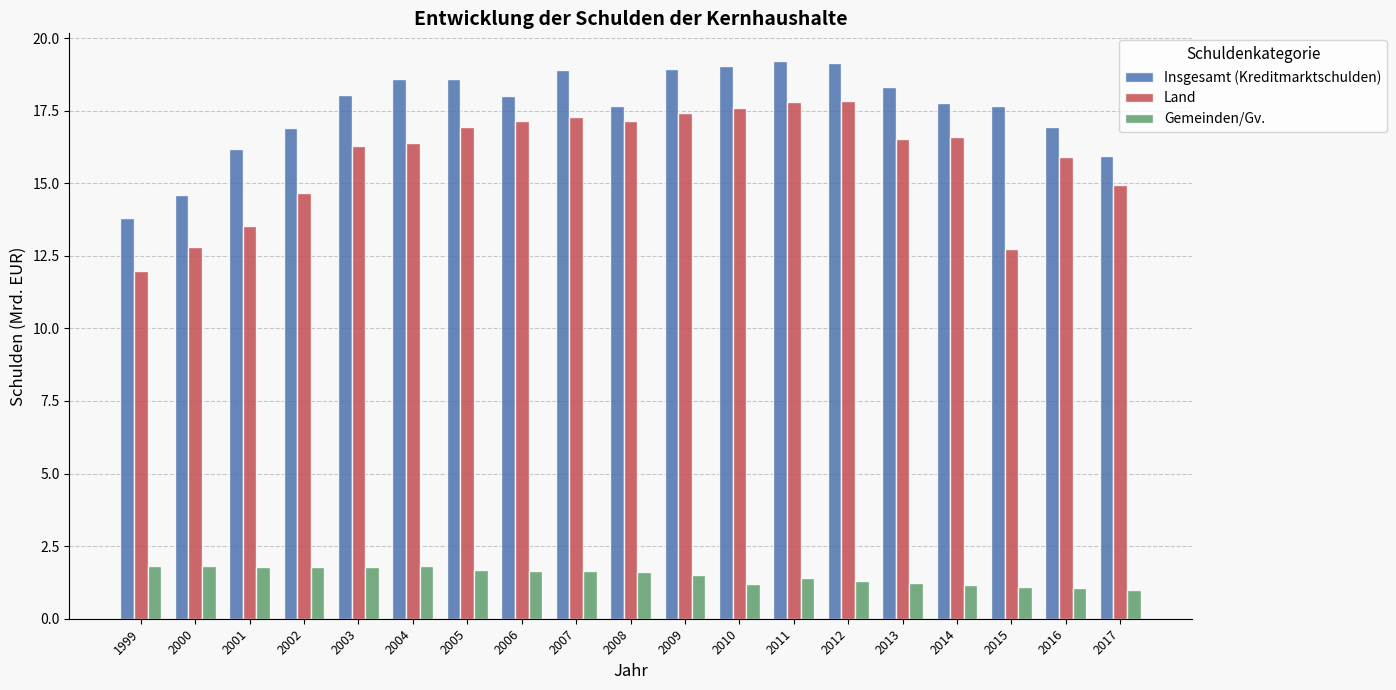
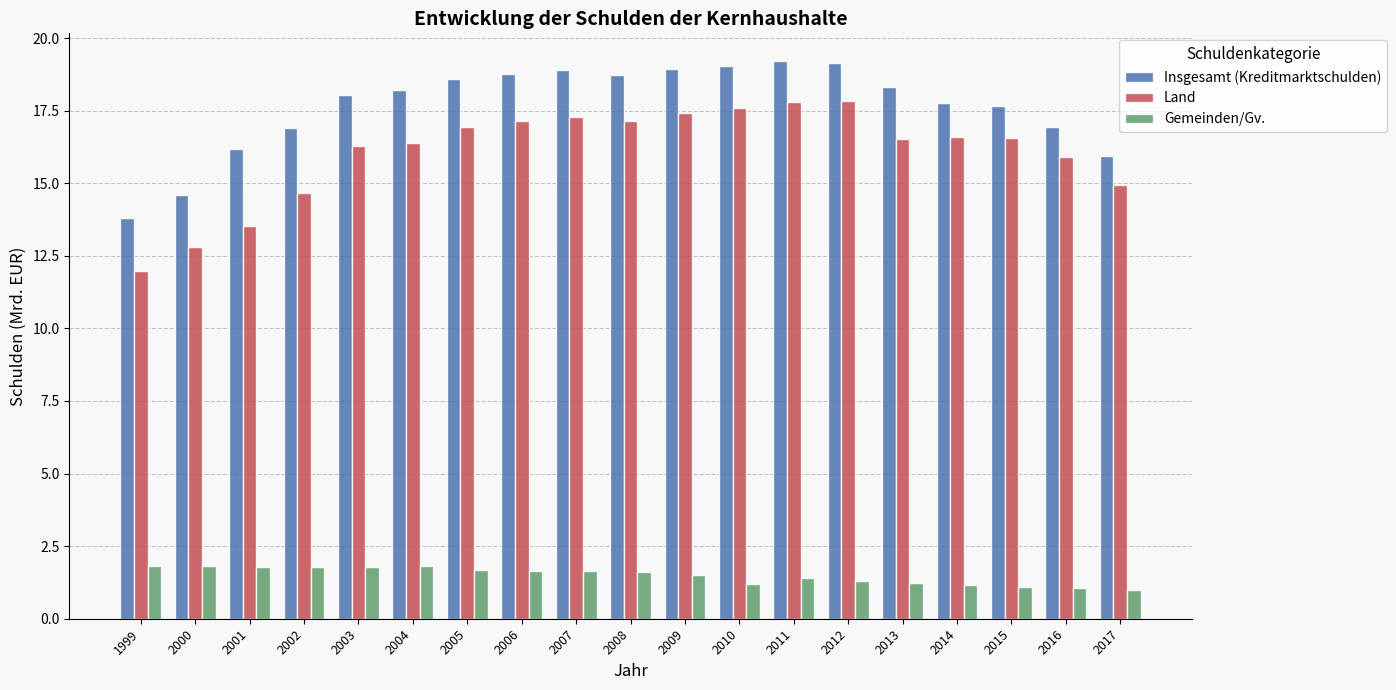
Insgesamt (Kreditmarktschulden), 2004: 18.6 -> 18.2
Insgesamt (Kreditmarktschulden), 2006: 18.0 -> 18.8
Insgesamt (Kreditmarktschulden), 2008: 17.7 -> 18.7
Land, 2015: 12.7 -> 16.6
